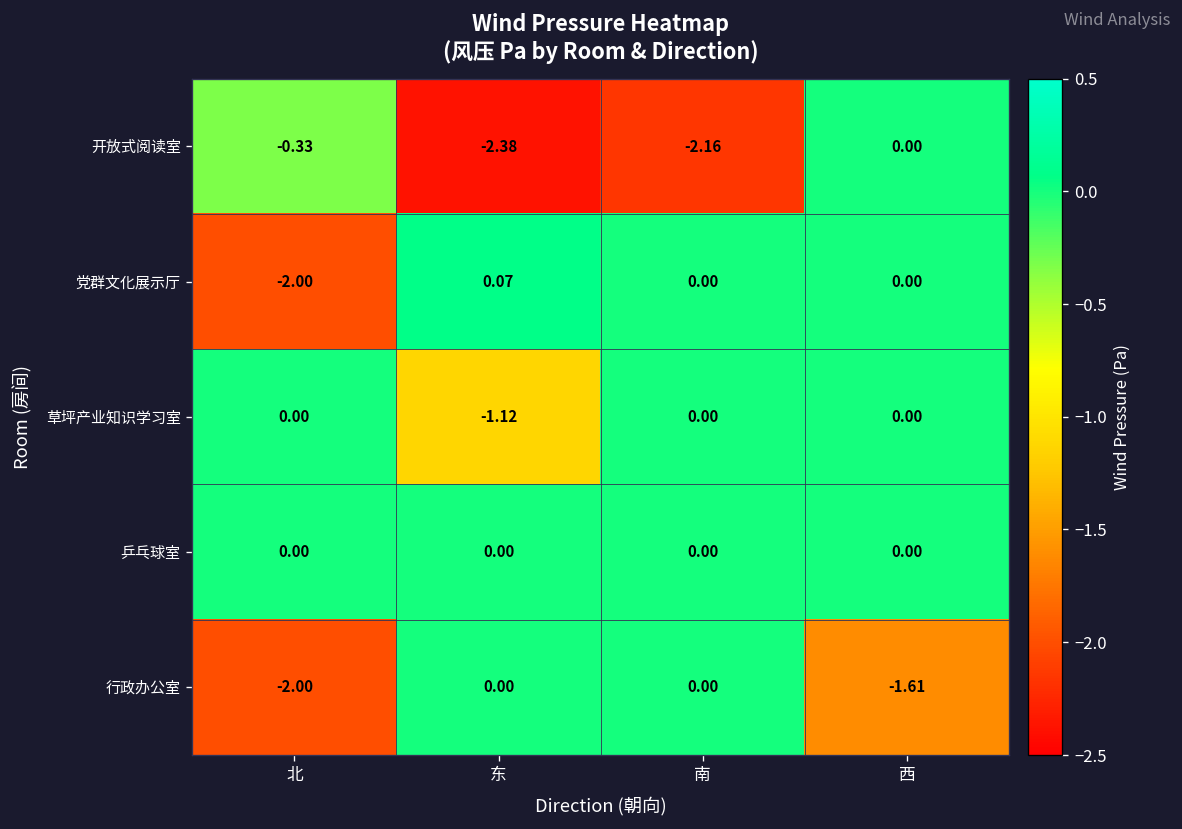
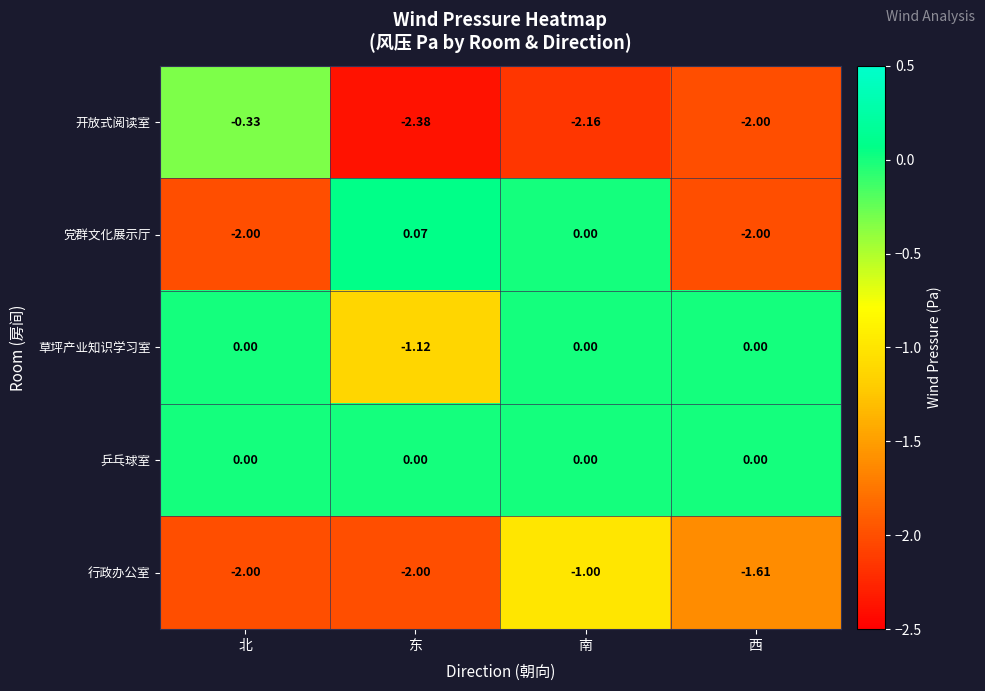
开放式阅读室, 西: 0.00 -> -2.00
党群文化展示厅, 西: 0.00 -> -2.00
行政办公室, 东: 0.00 -> -2.00
行政办公室, 南: 0.00 -> -1.00
